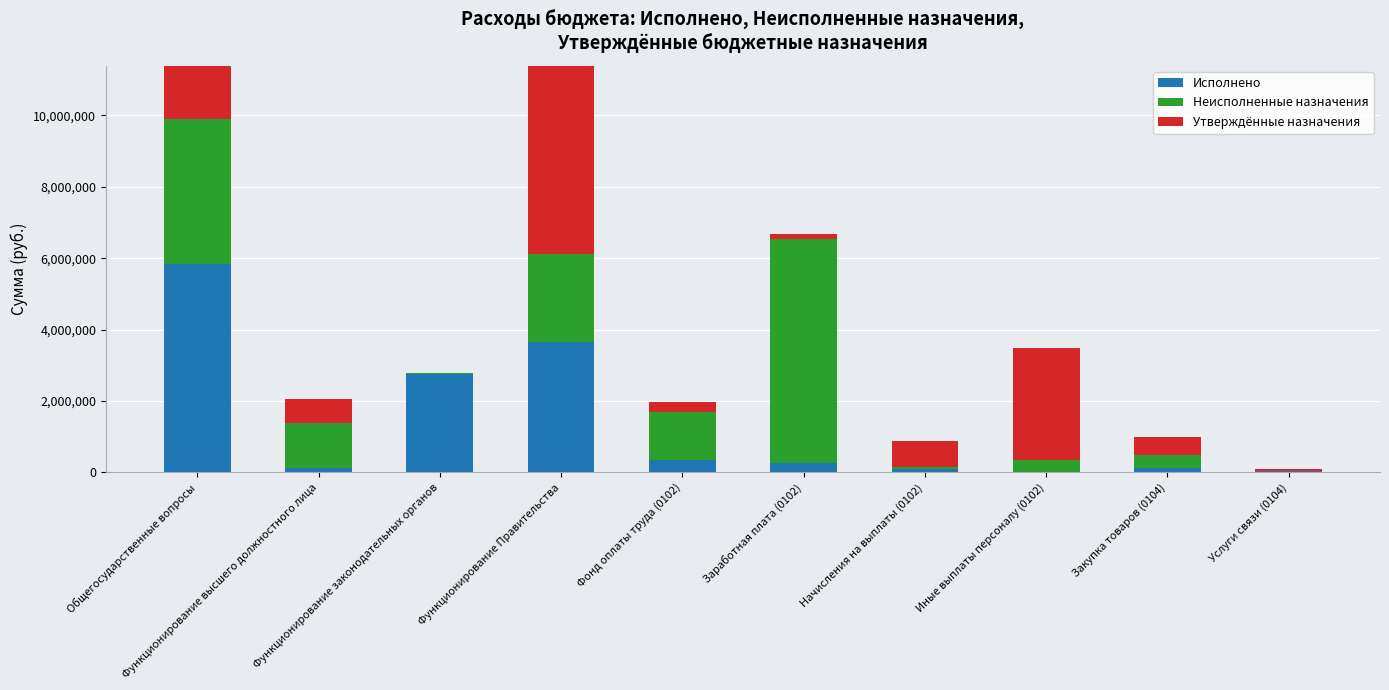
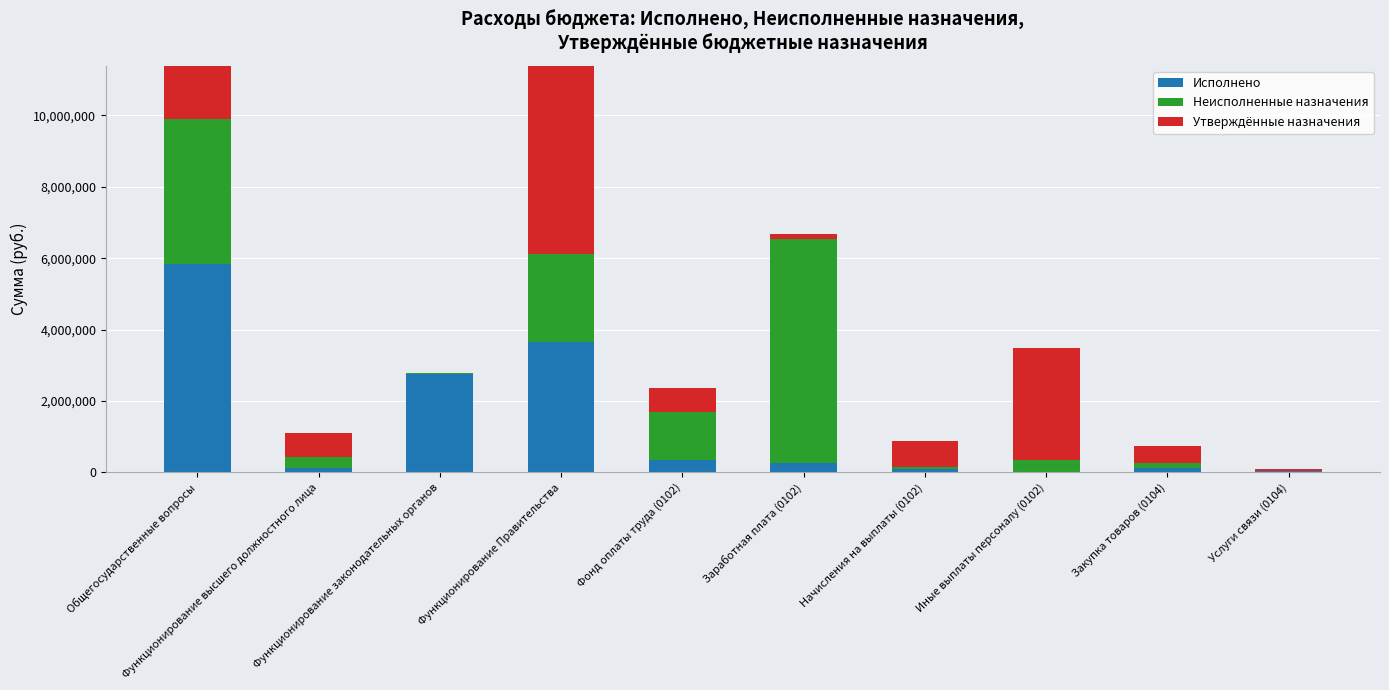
Неисполненные назначения, Функционирование высшего должностного лица: 1,200,000 -> 300,000
Утверждённые назначения, Фонд оплаты труда (0102): 300,000 -> 700,000
Неисполненные назначения, Закупка товаров (0104): 400,000 -> 100,000
